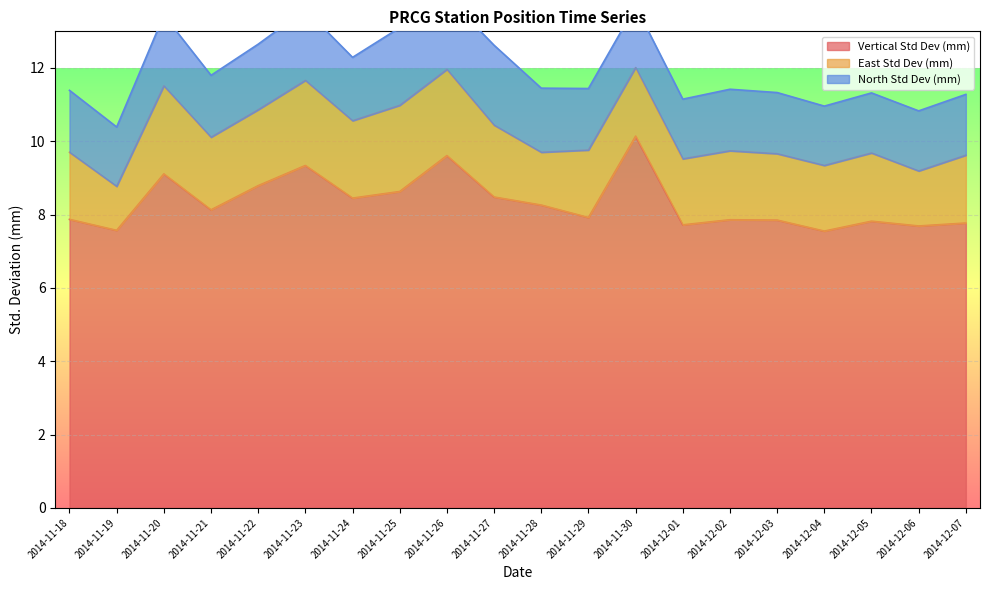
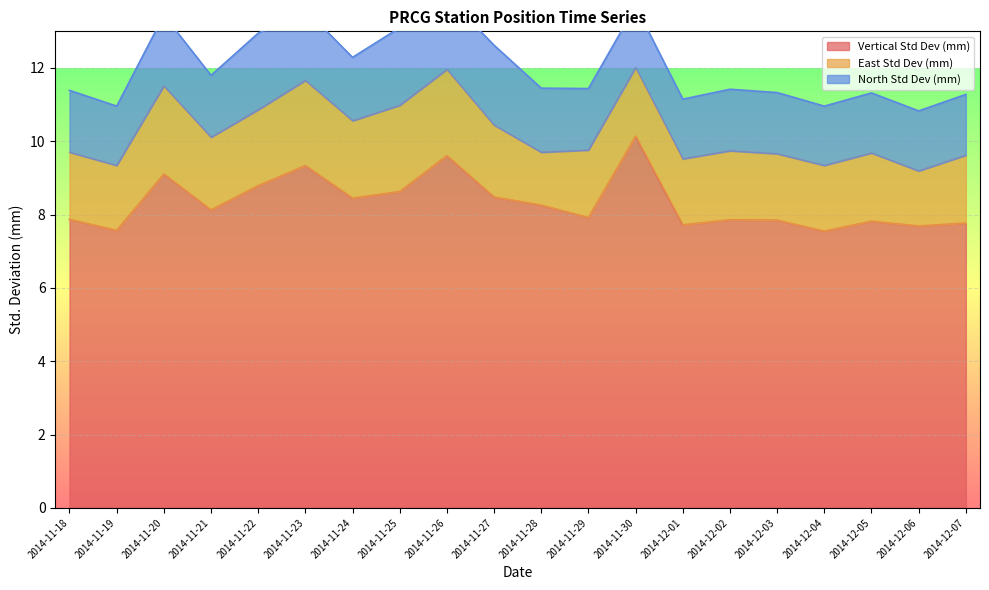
East Std Dev (mm), 2014-11-19: 1.2 -> 1.8
North Std Dev (mm), 2014-11-22: 1.8 -> 2.1
